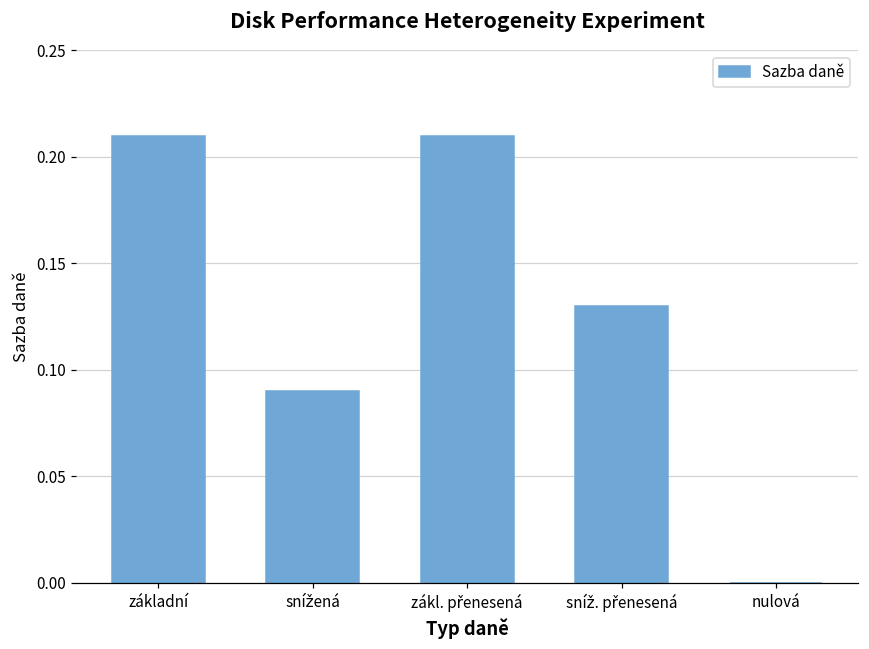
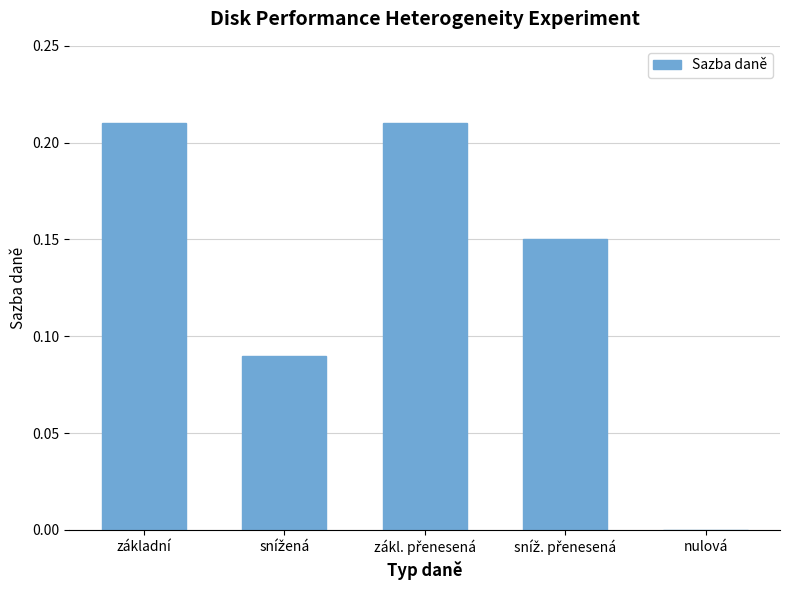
sníž. přenesená: 0.13 -> 0.15
